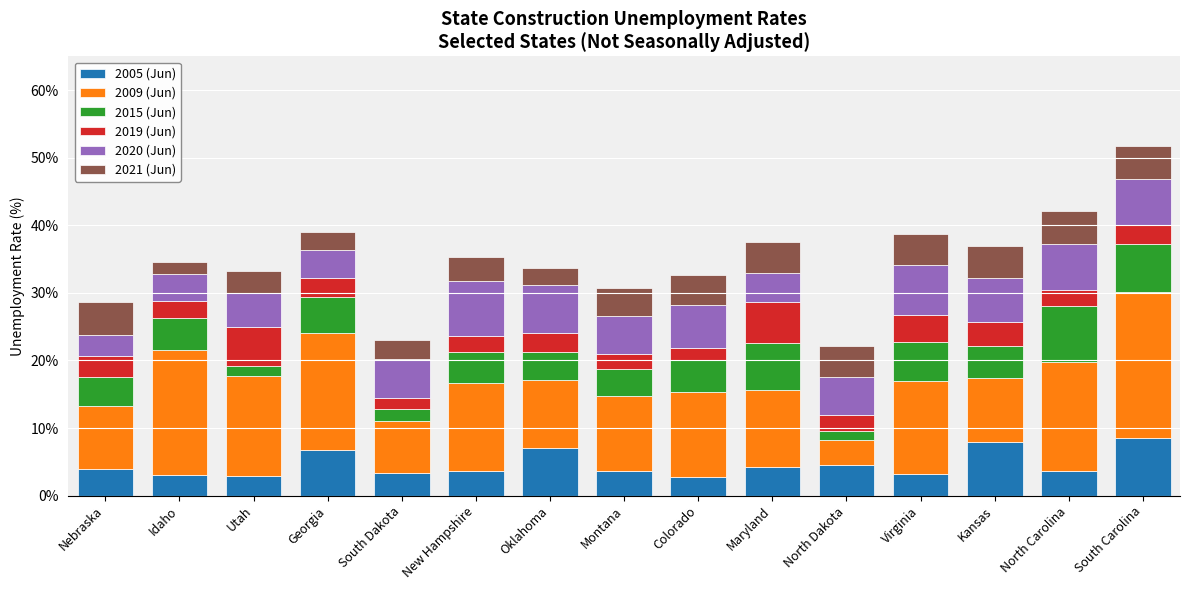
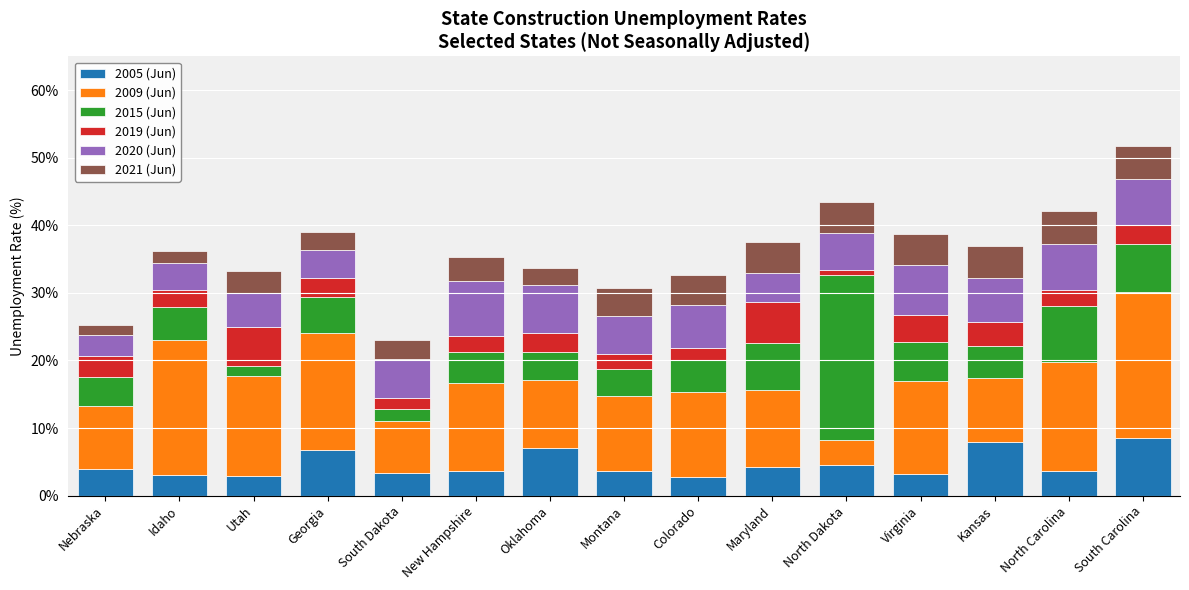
2021 (Jun), Nebraska: 5% -> 1%
2009 (Jun), Idaho: 19% -> 20%
2015 (Jun), North Dakota: 1% -> 24%
2019 (Jun), North Dakota: 2% -> 1%
